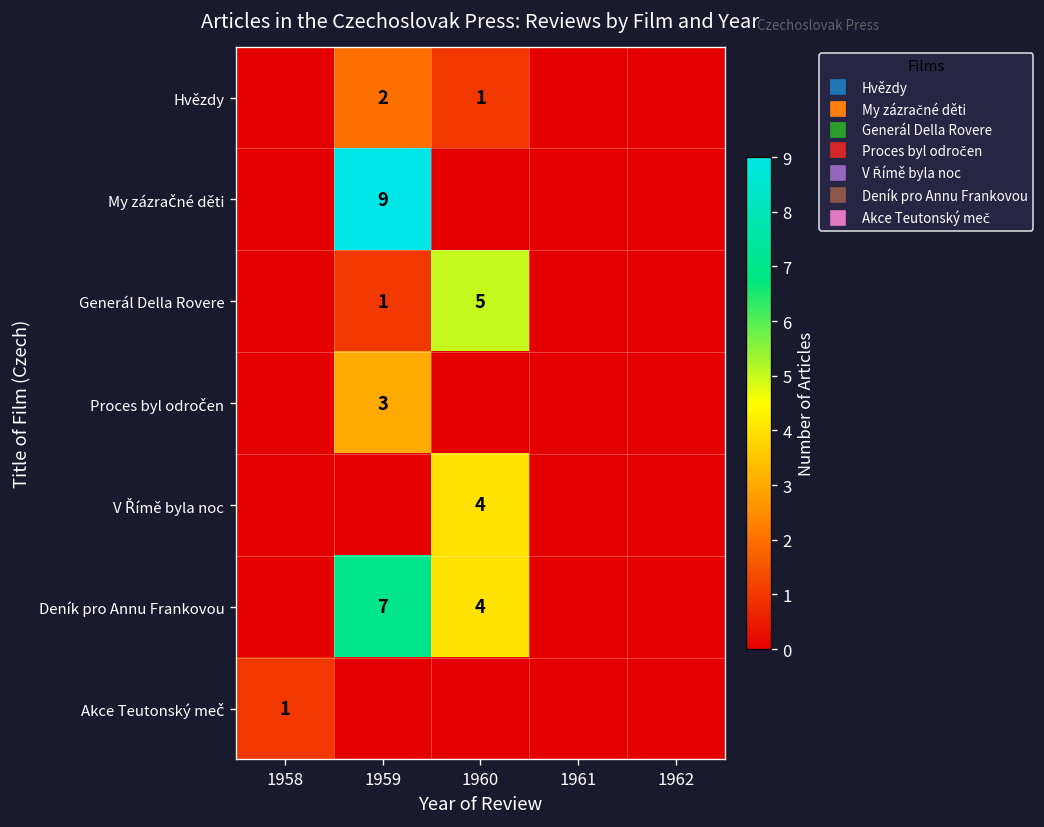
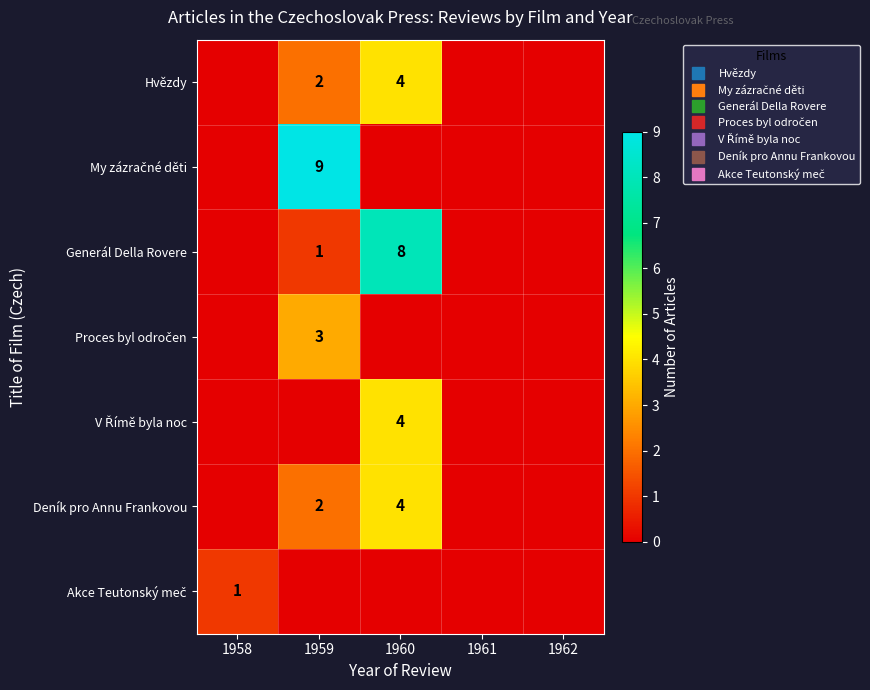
Hvězdy, 1960: 1 -> 4
Generál Della Rovere, 1960: 5 -> 8
Deník pro Annu Frankovou, 1959: 7 -> 2
